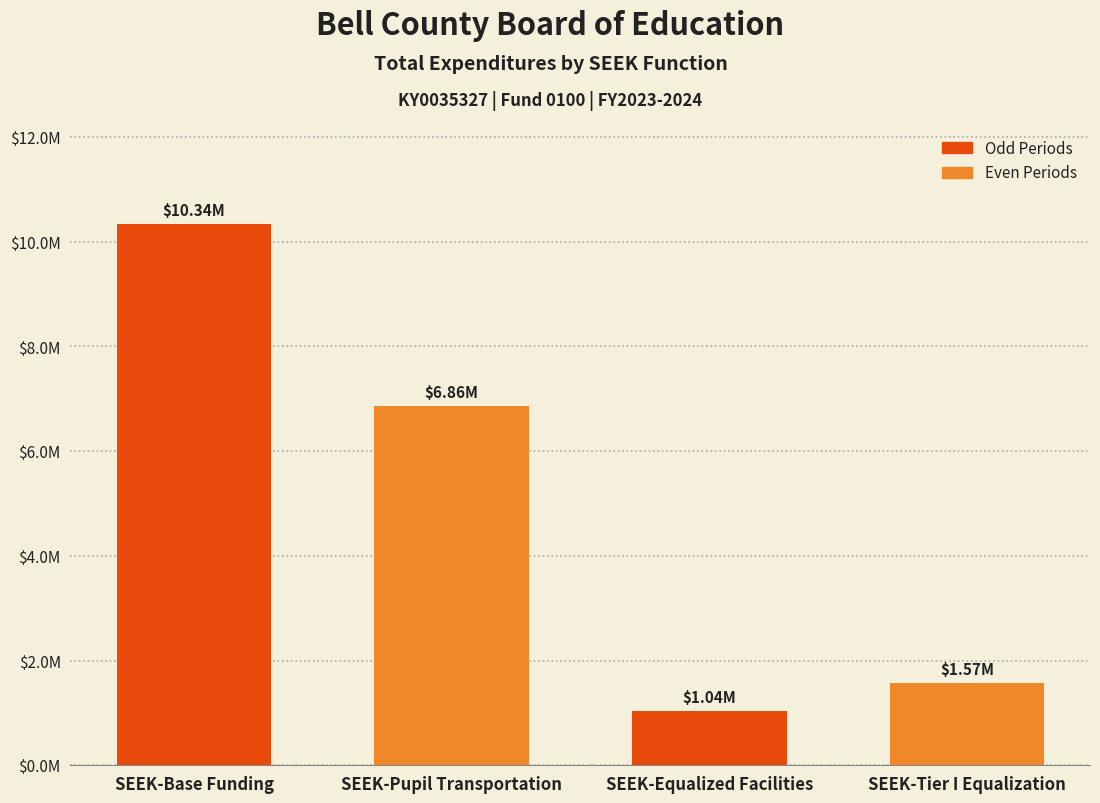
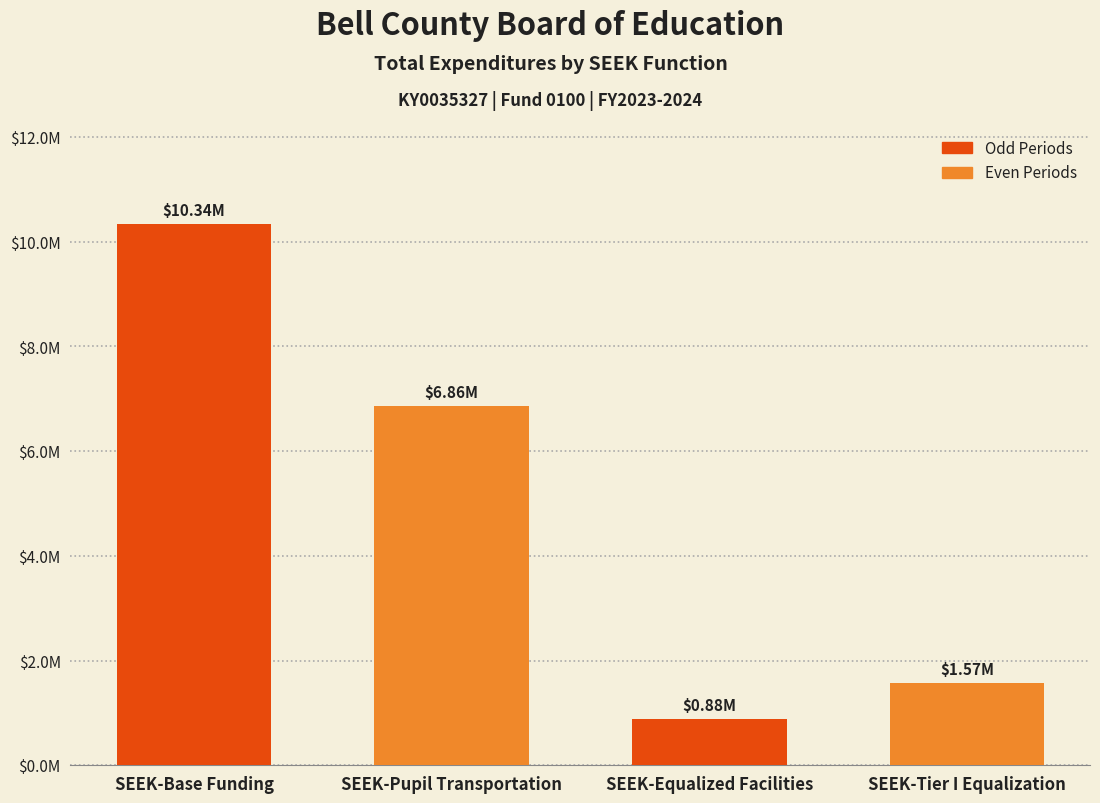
SEEK-Equalized Facilities: $1.04M -> $0.88M
